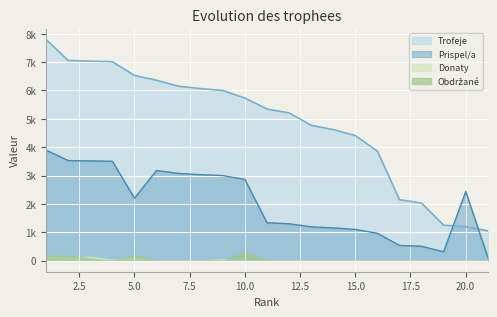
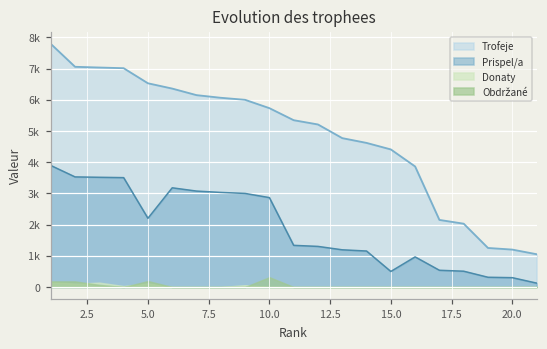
Prispel/a, 15.0: 1100 -> 500
Prispel/a, 20.0: 2400 -> 300
